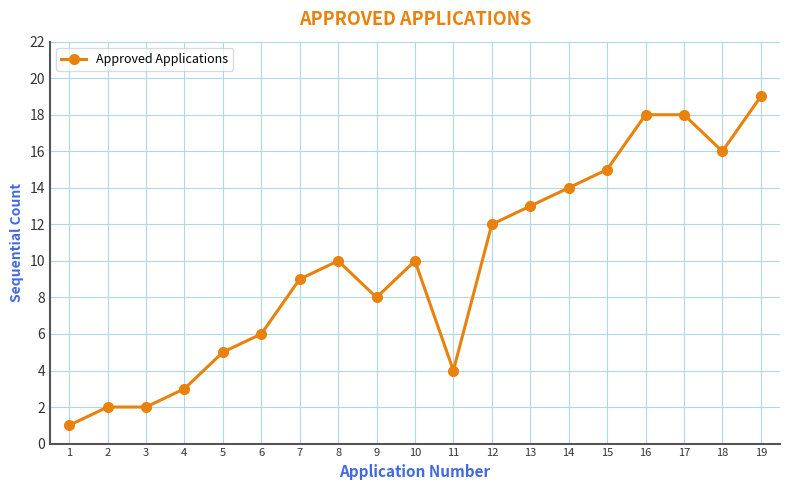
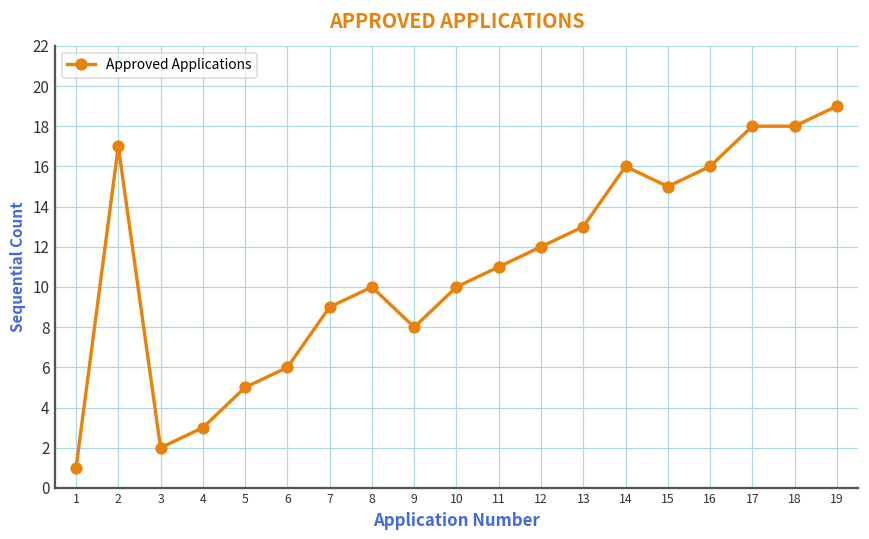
2: 2 -> 17
11: 4 -> 11
14: 14 -> 16
16: 18 -> 16
18: 16 -> 18
